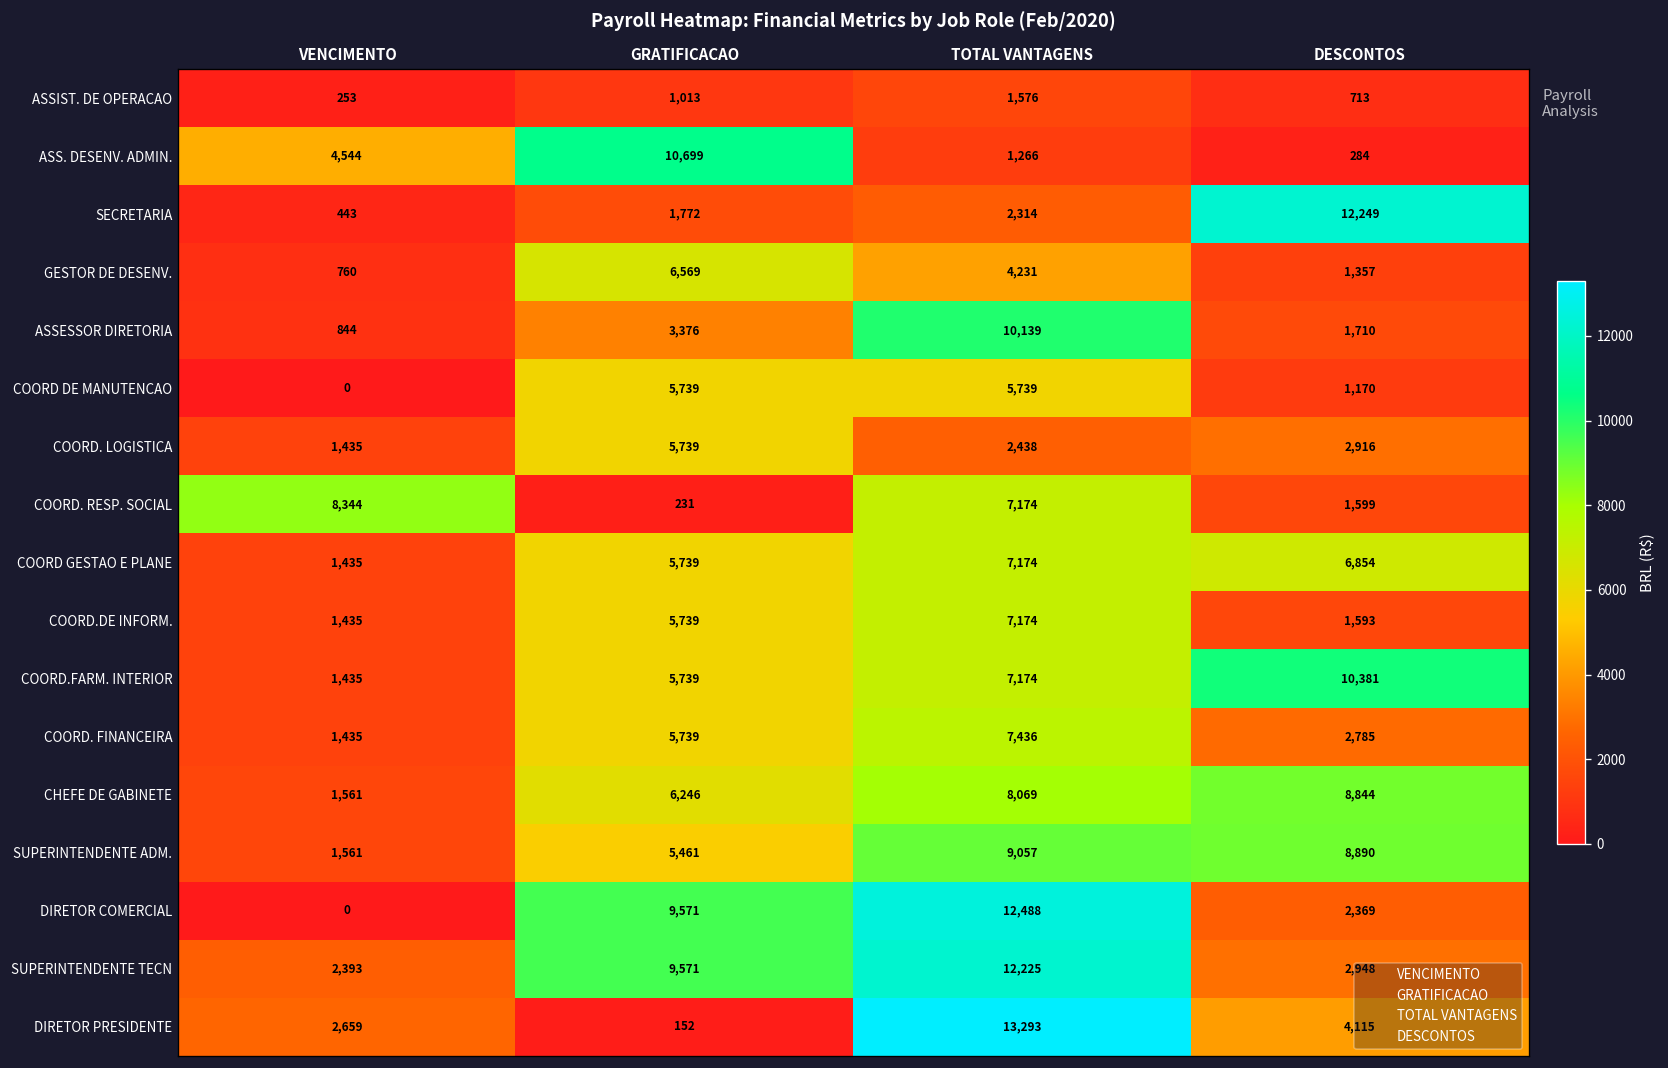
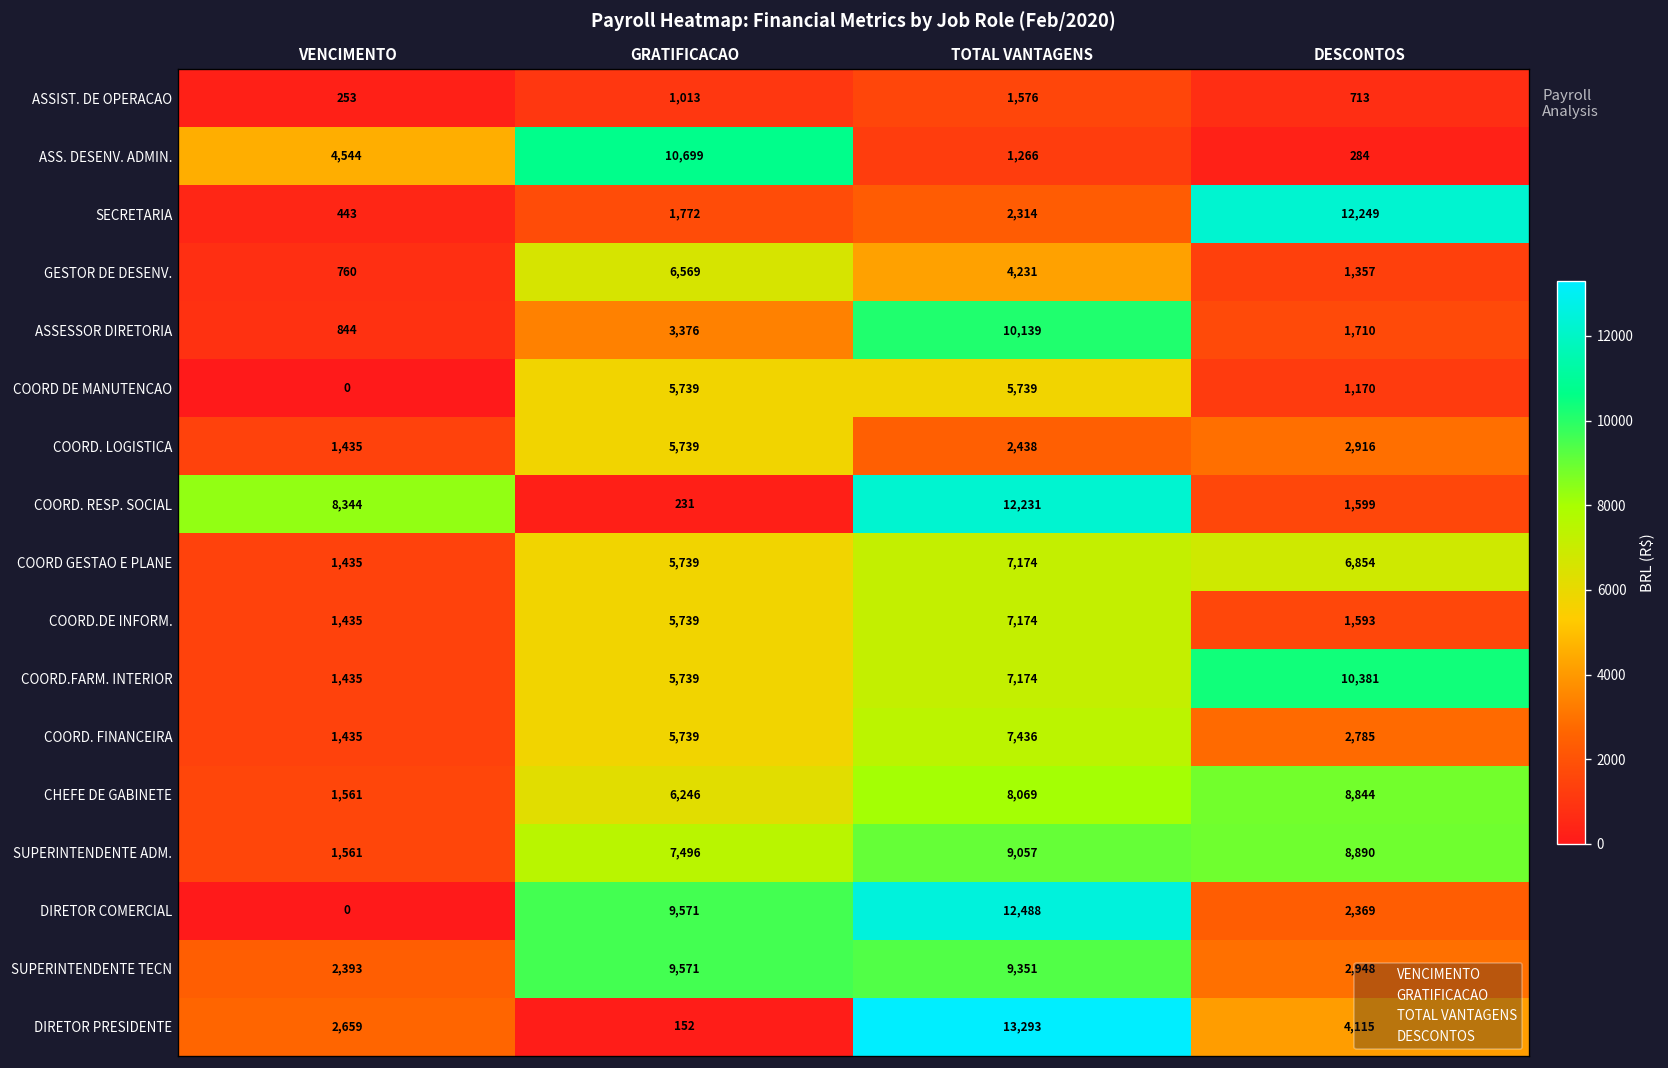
COORD. RESP. SOCIAL, TOTAL VANTAGENS: 7,174 -> 12,231
SUPERINTENDENTE ADM., GRATIFICACAO: 5,461 -> 7,496
SUPERINTENDENTE TECN, TOTAL VANTAGENS: 12,225 -> 9,351
